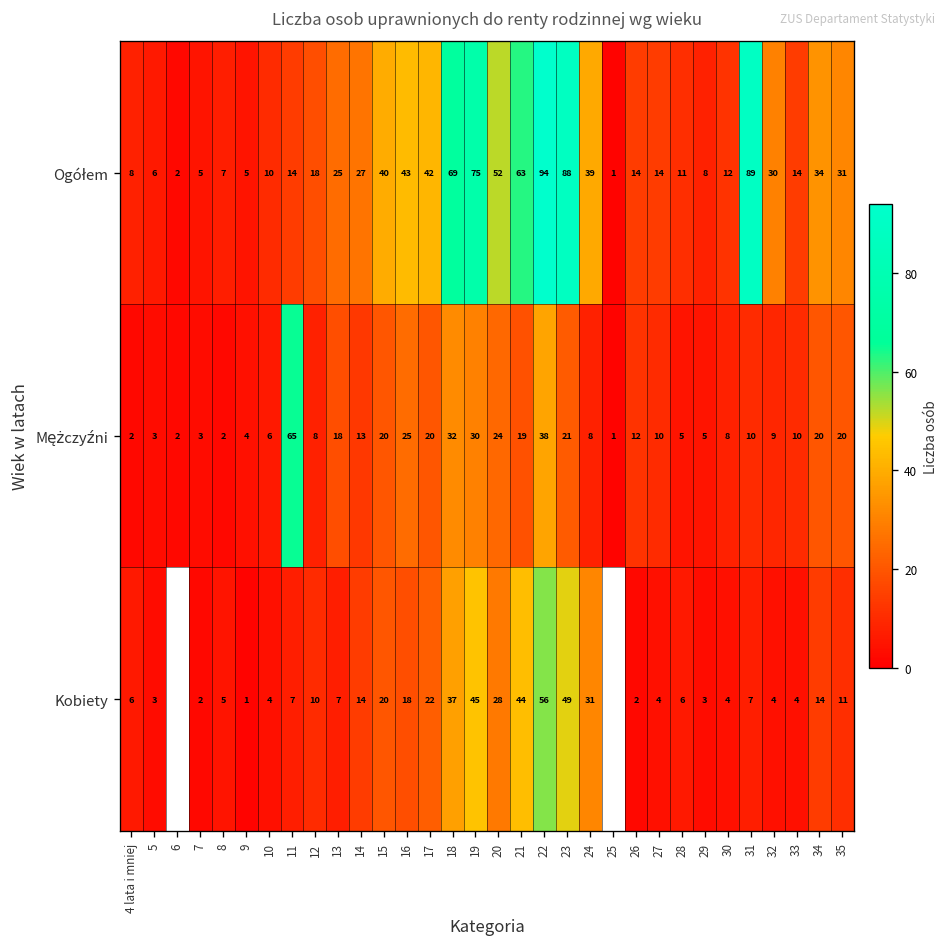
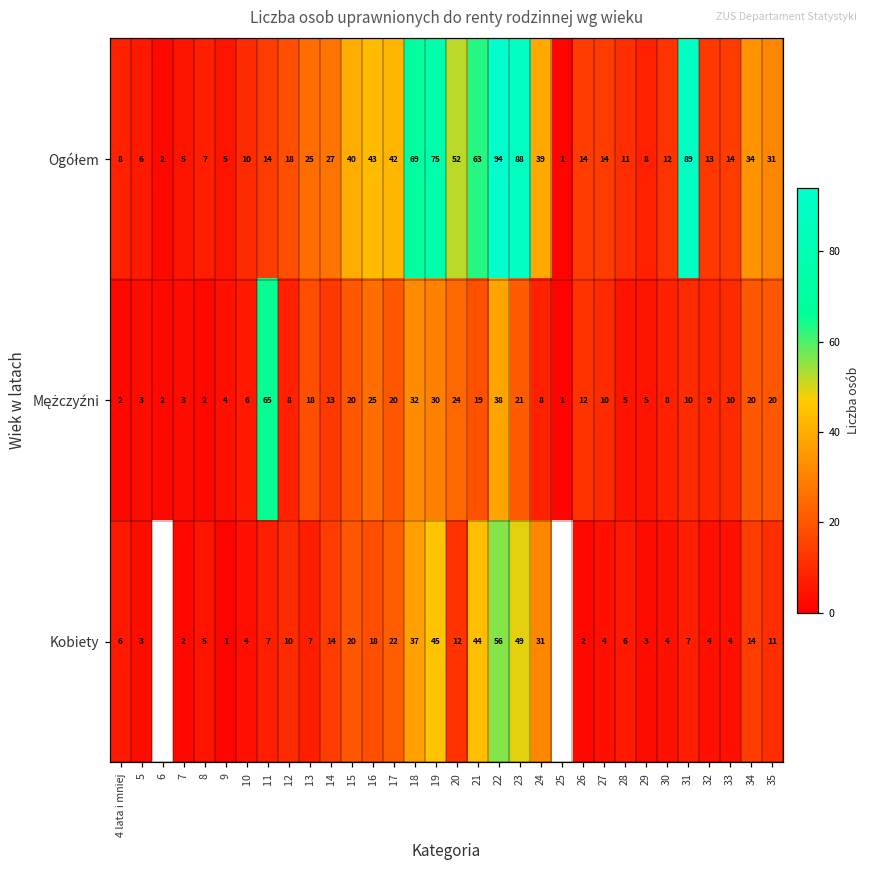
Ogółem, 32: 30 -> 13
Kobiety, 20: 28 -> 12
